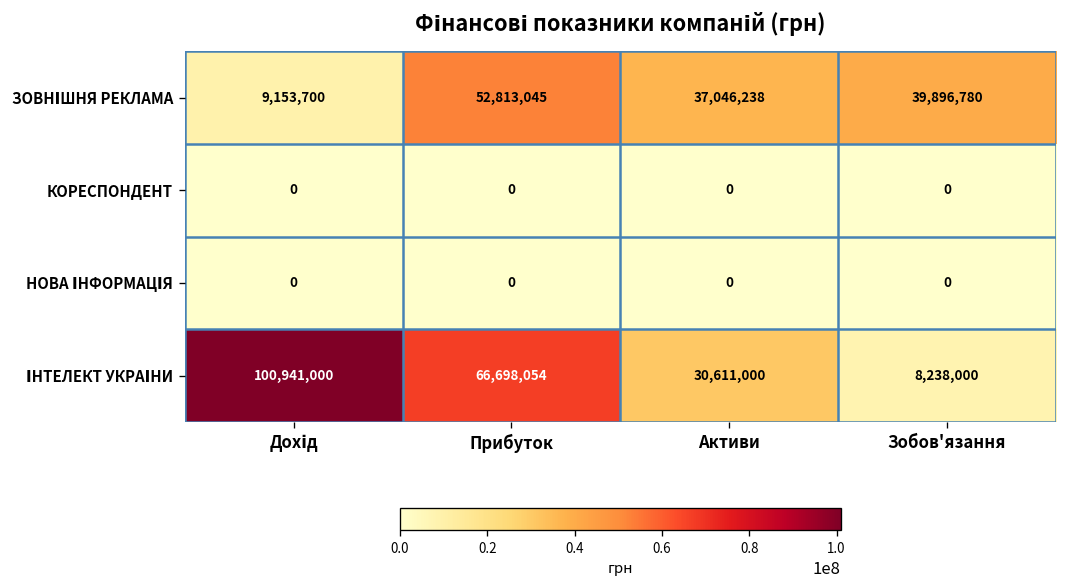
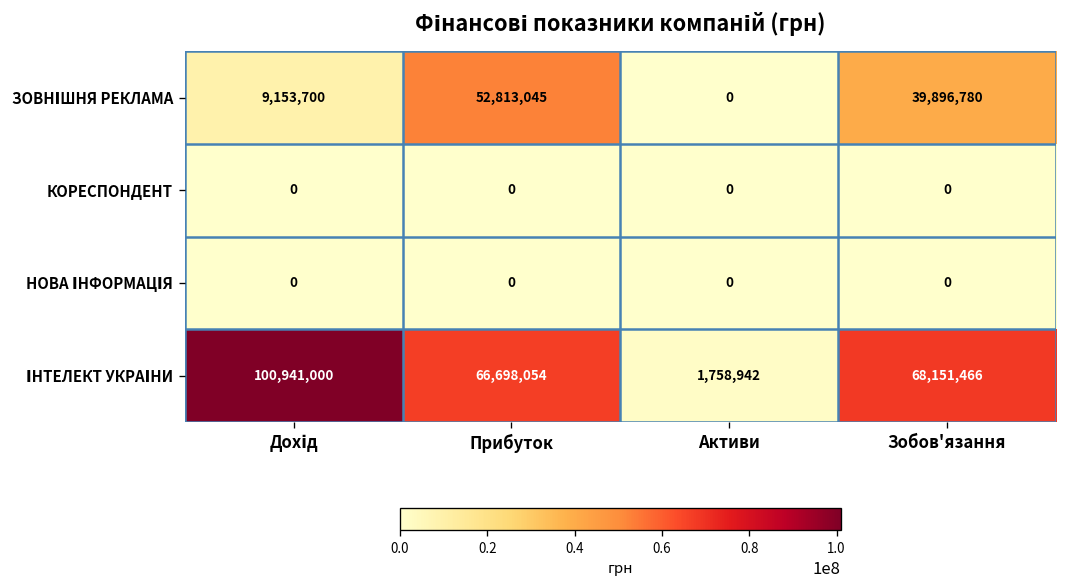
ЗОВНІШНЯ РЕКЛАМА, Активи: 37,046,238 -> 0
ІНТЕЛЕКТ УКРАІНИ, Активи: 30,611,000 -> 1,758,942
ІНТЕЛЕКТ УКРАІНИ, Зобов'язання: 8,238,000 -> 68,151,466
